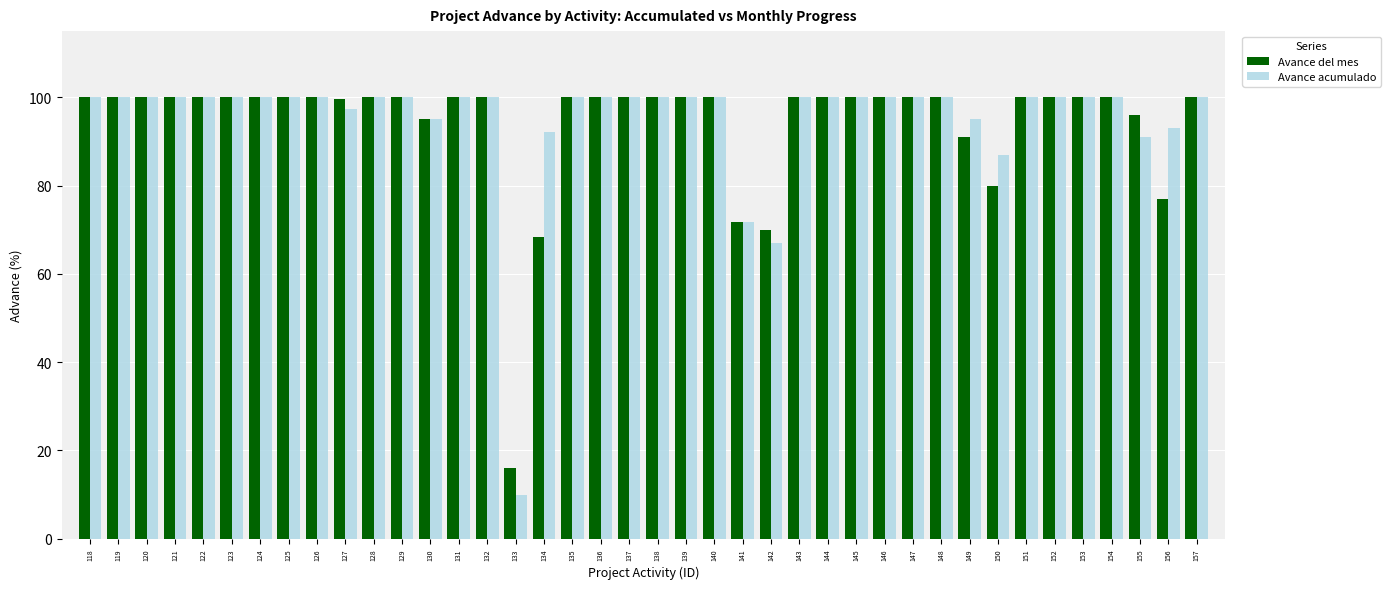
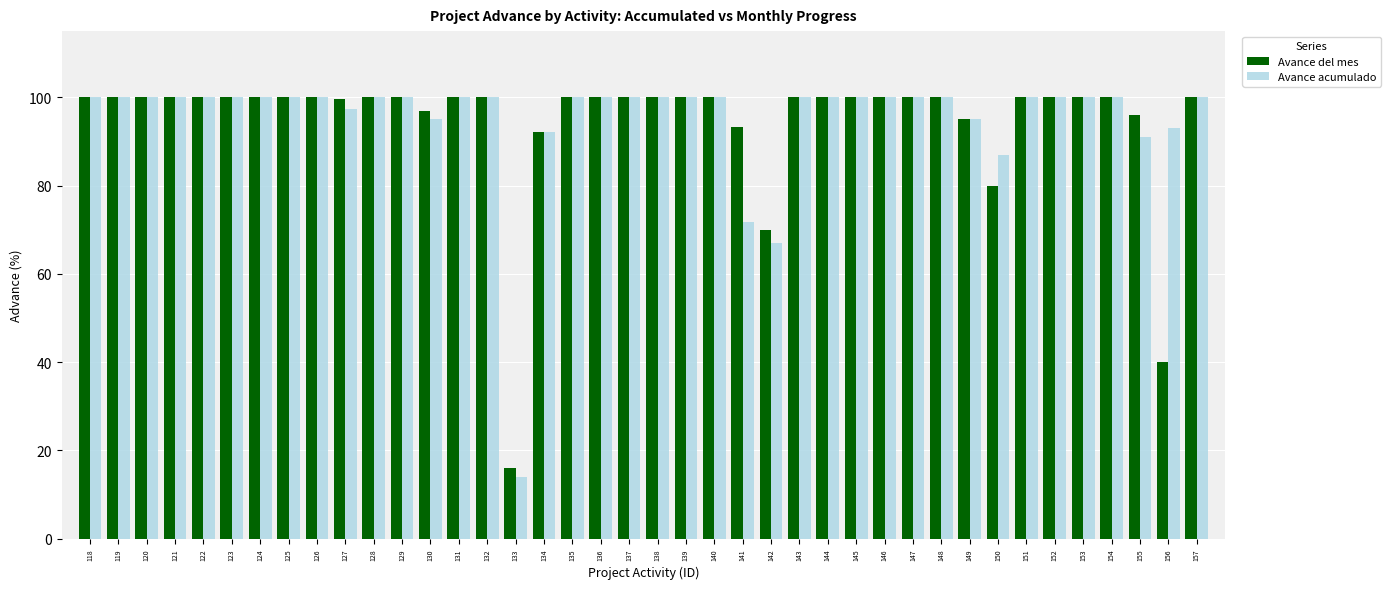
Avance del mes, 130: 95 -> 97
Avance acumulado, 133: 10 -> 14
Avance del mes, 134: 68 -> 92
Avance del mes, 141: 72 -> 93
Avance del mes, 149: 91 -> 95
Avance del mes, 156: 77 -> 40
